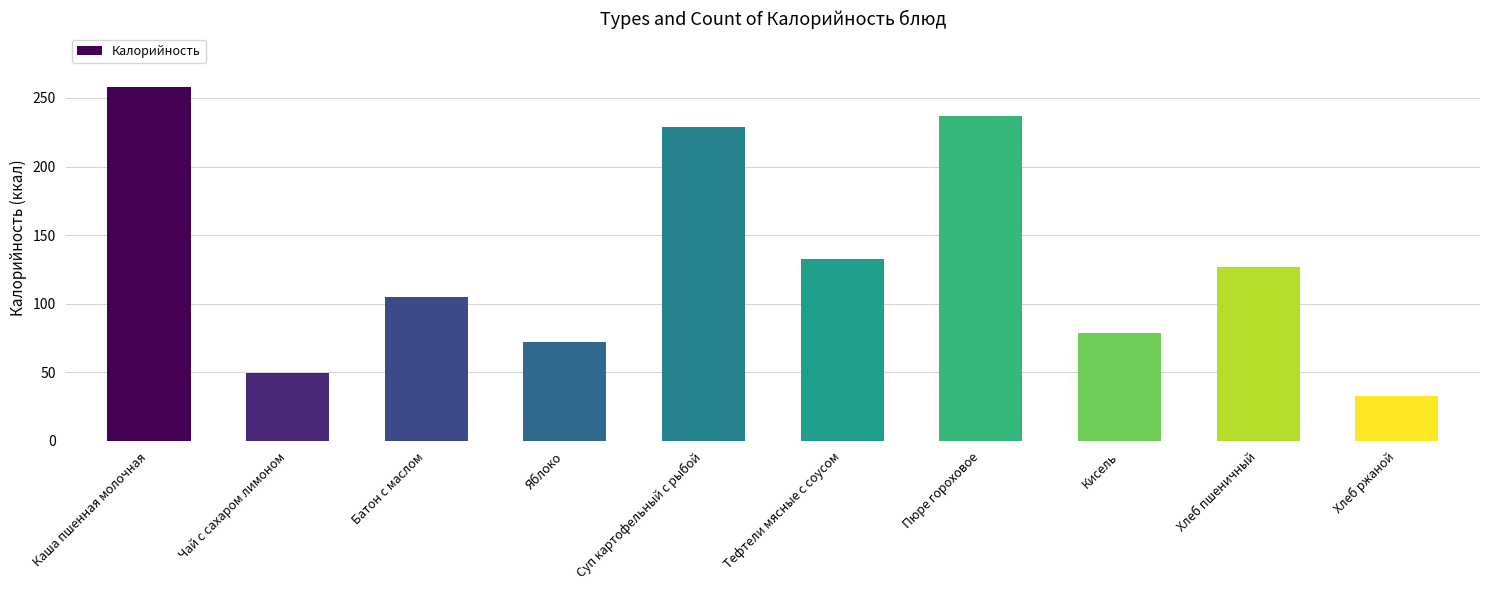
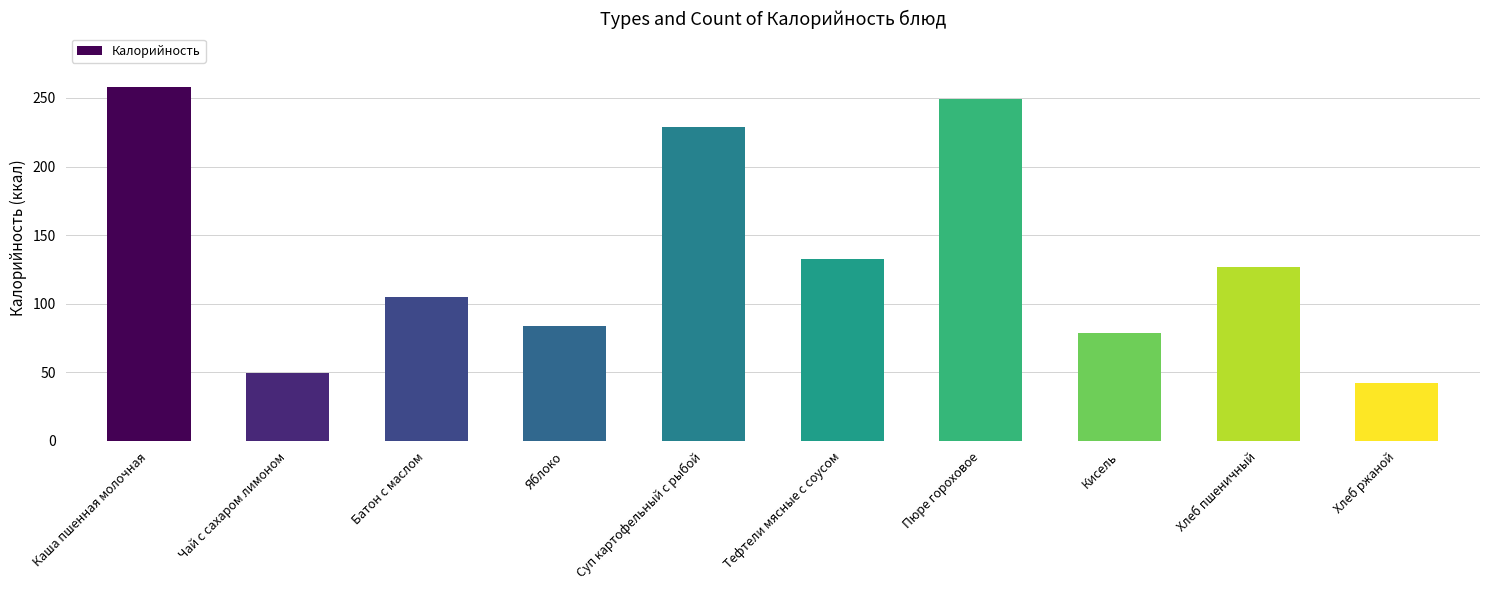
Яблоко: 72 -> 84
Пюре гороховое: 237 -> 250
Хлеб ржаной: 33 -> 42
